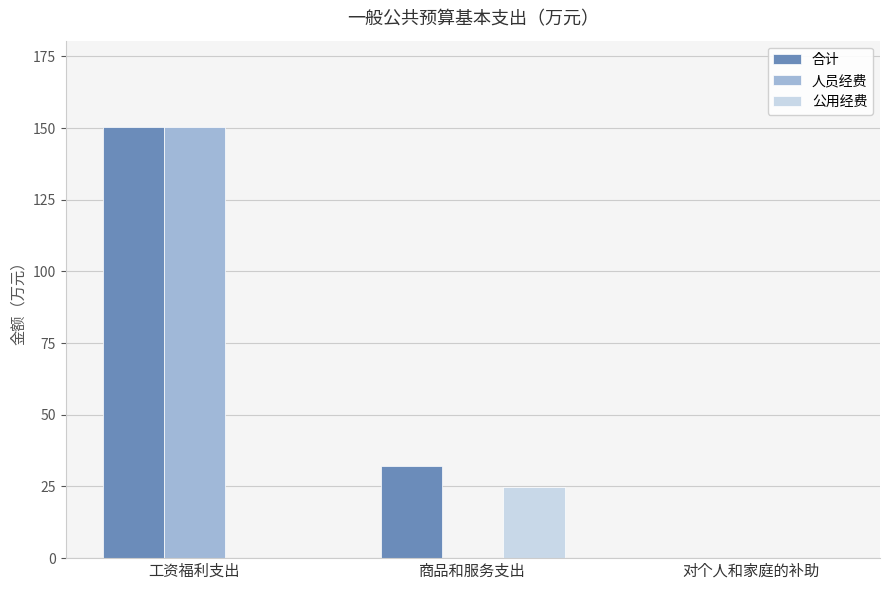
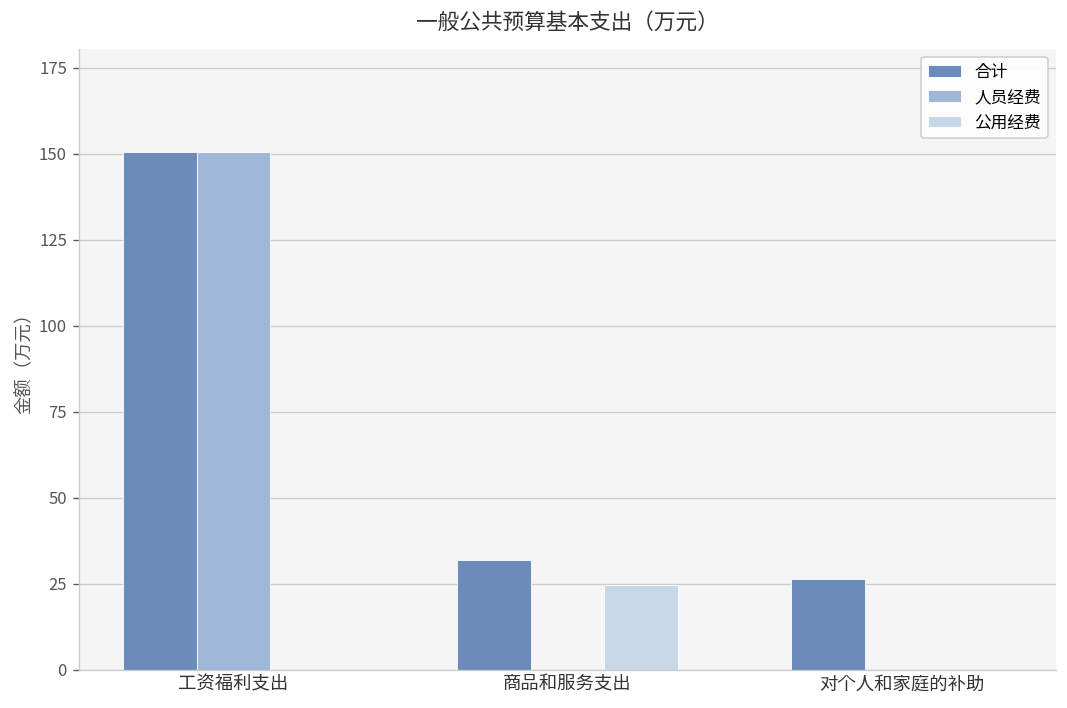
合计, 对个人和家庭的补助: 0 -> 26
